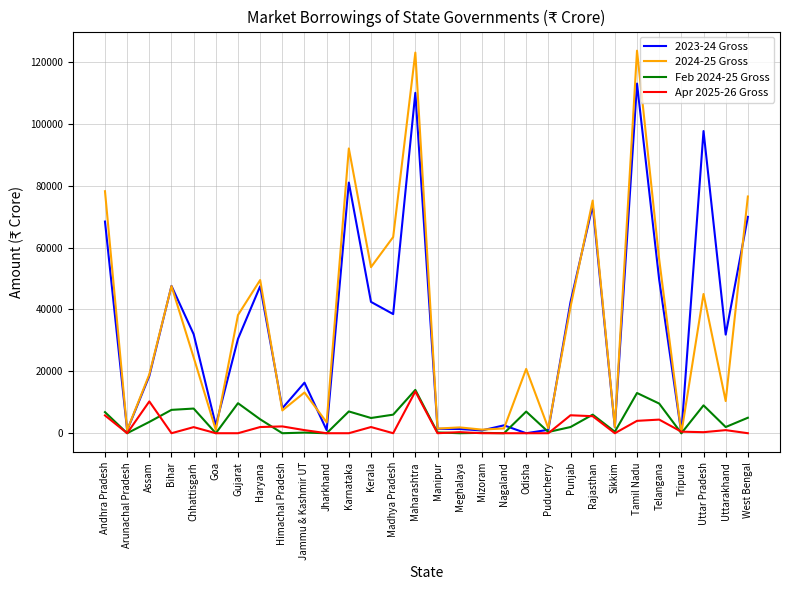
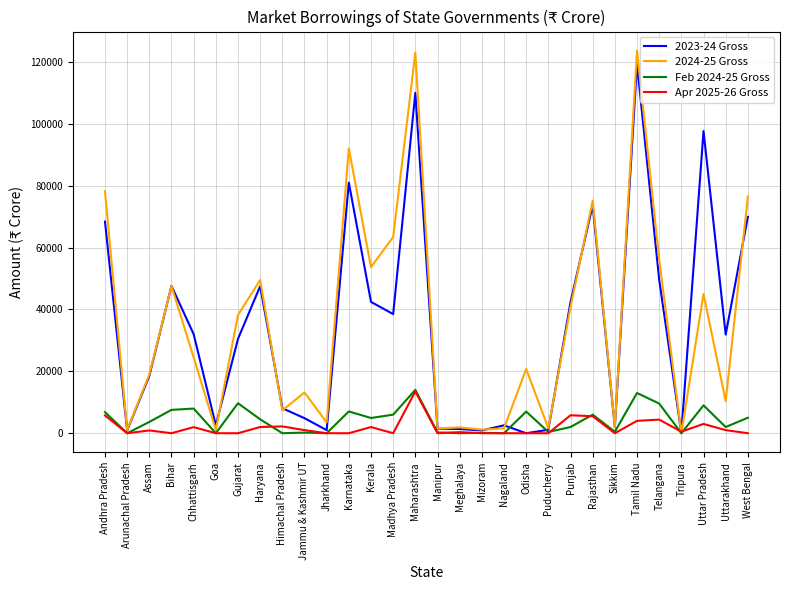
Apr 2025-26 Gross, Assam: 10000 -> 1000
2023-24 Gross, Jammu & Kashmir UT: 16000 -> 5000
2023-24 Gross, Tamil Nadu: 113000 -> 119000
Apr 2025-26 Gross, Uttar Pradesh: 0 -> 3000
